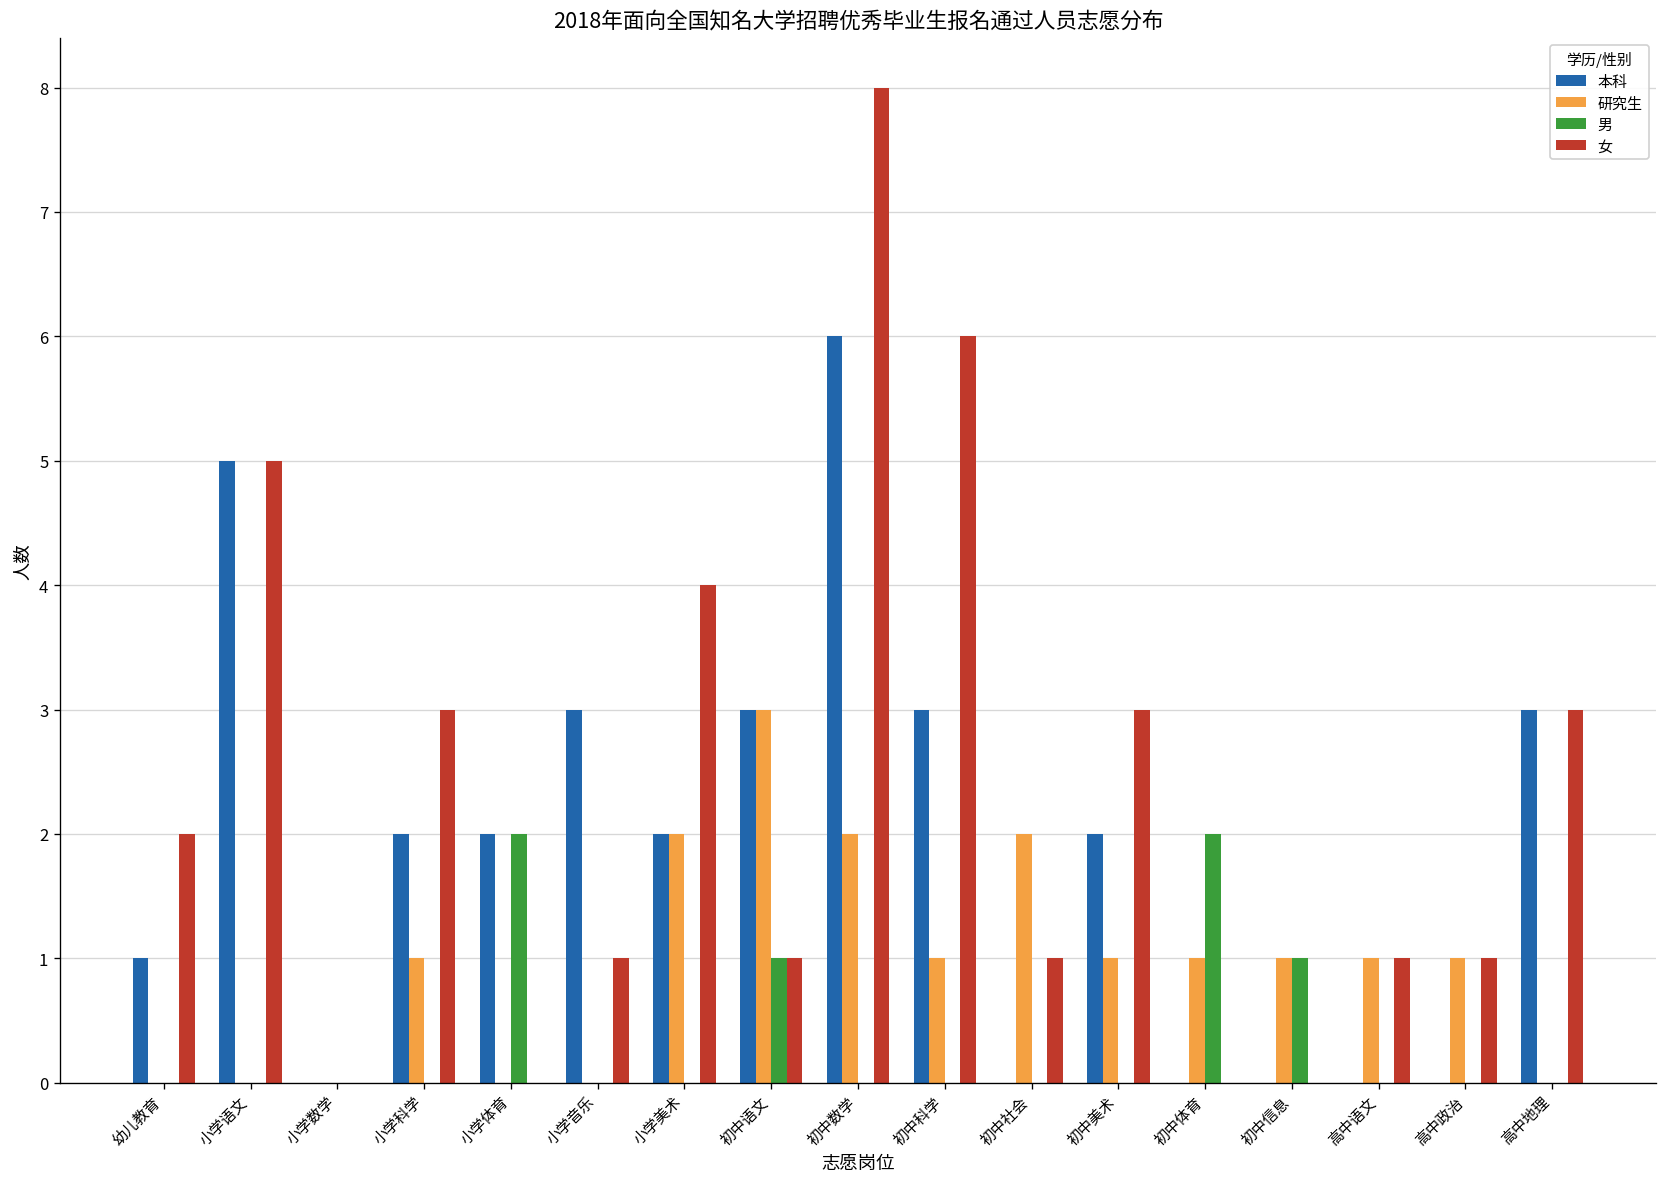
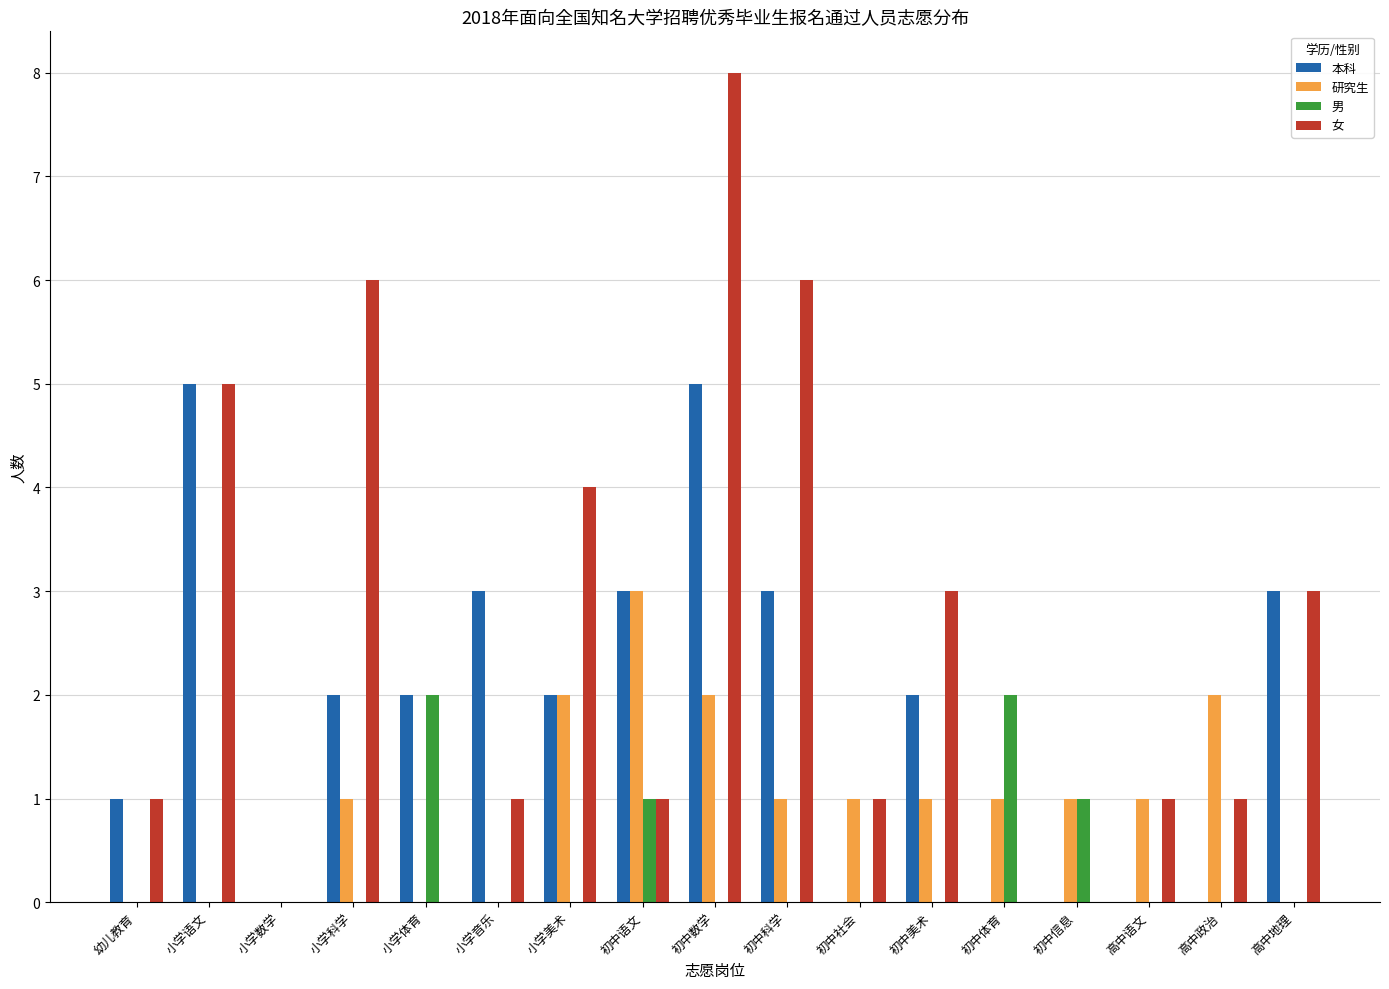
女, 幼儿教育: 2 -> 1
女, 小学科学: 3 -> 6
本科, 初中数学: 6 -> 5
研究生, 初中社会: 2 -> 1
研究生, 高中政治: 1 -> 2
